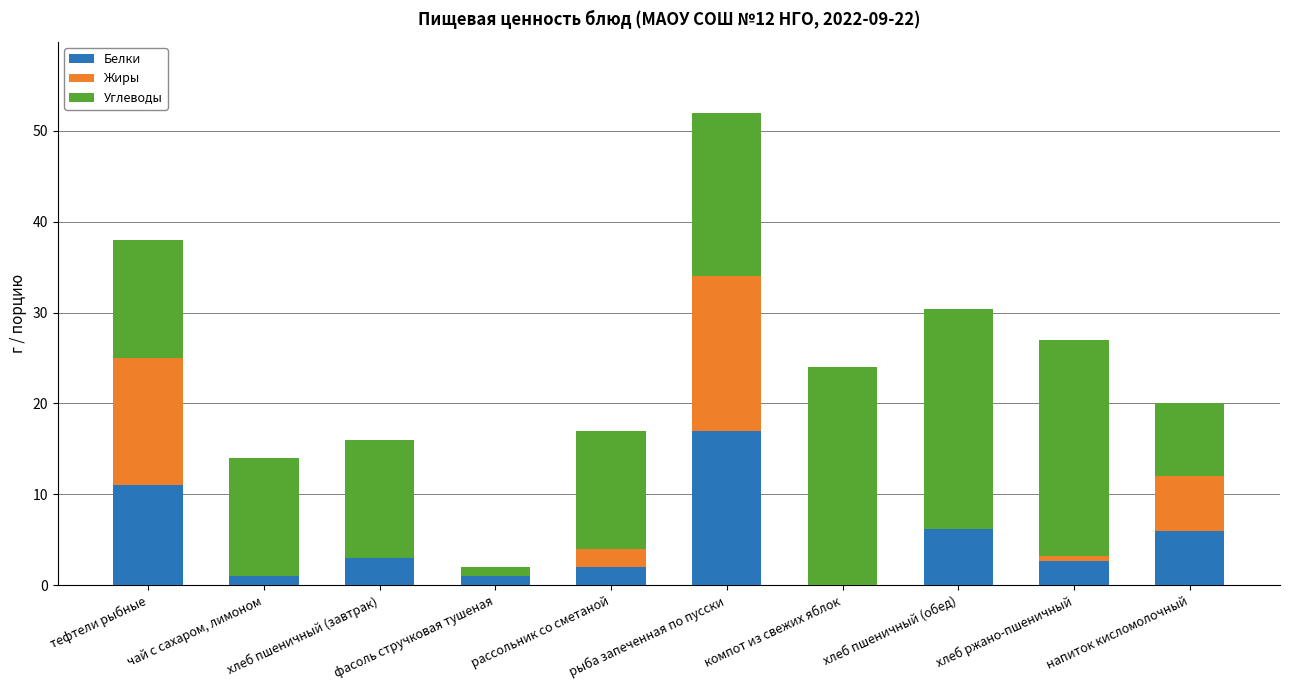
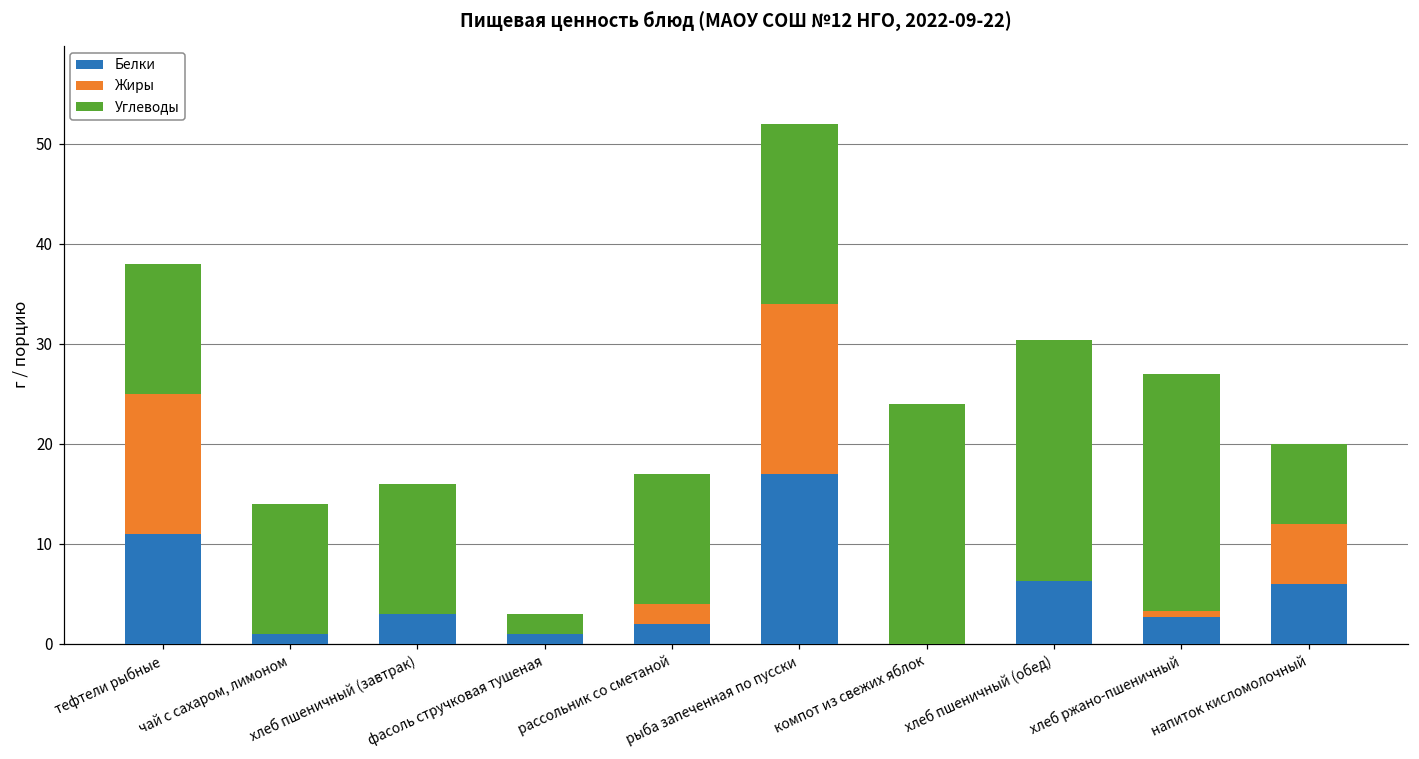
Углеводы, фасоль стручковая тушеная: 1 -> 2
